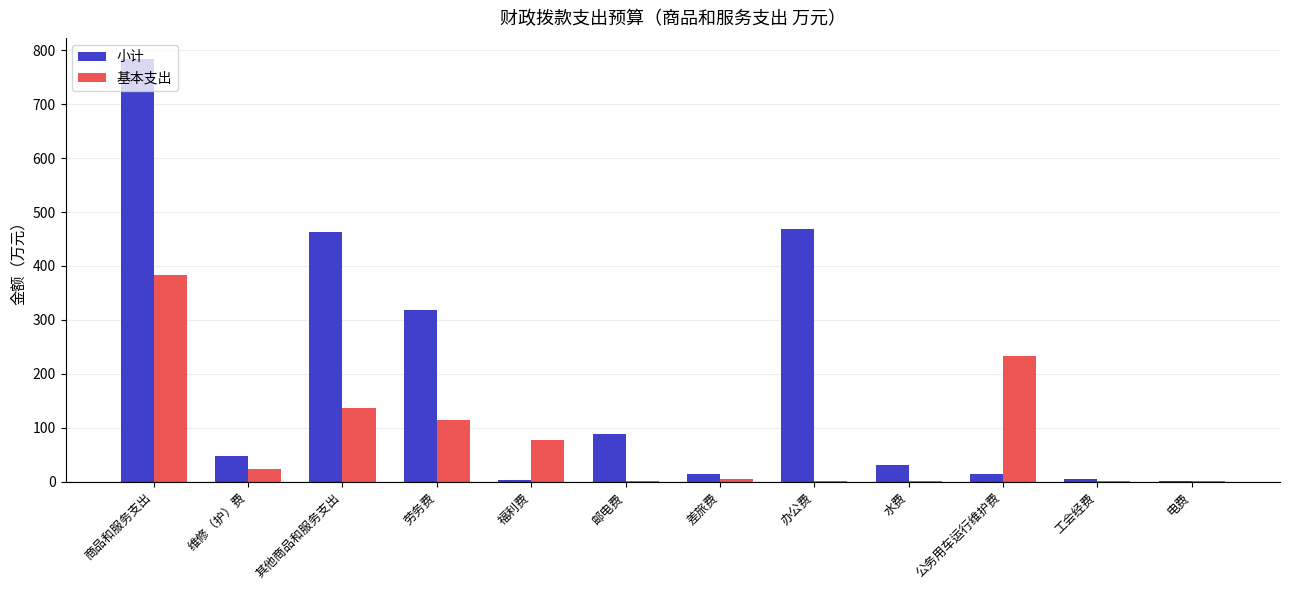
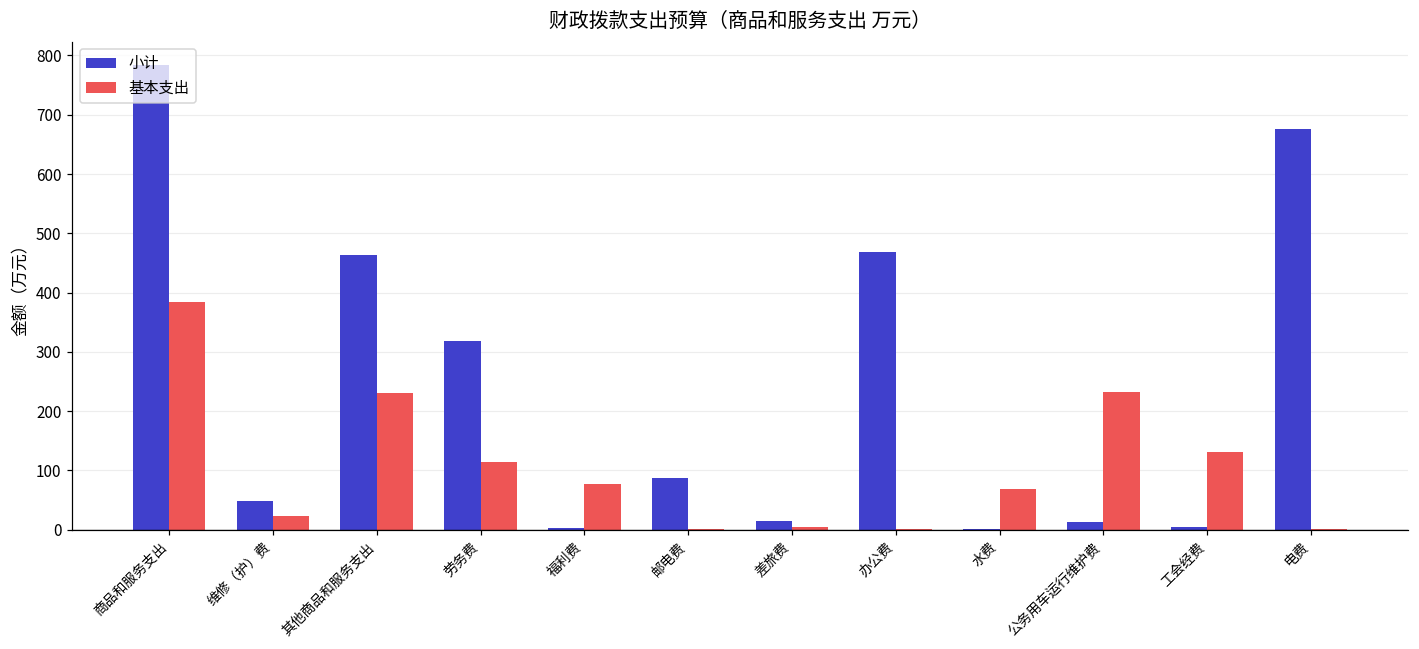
基本支出, 其他商品和服务支出: 140 -> 230
小计, 水费: 30 -> 0
基本支出, 水费: 0 -> 70
基本支出, 工会经费: 0 -> 130
小计, 电费: 0 -> 680
